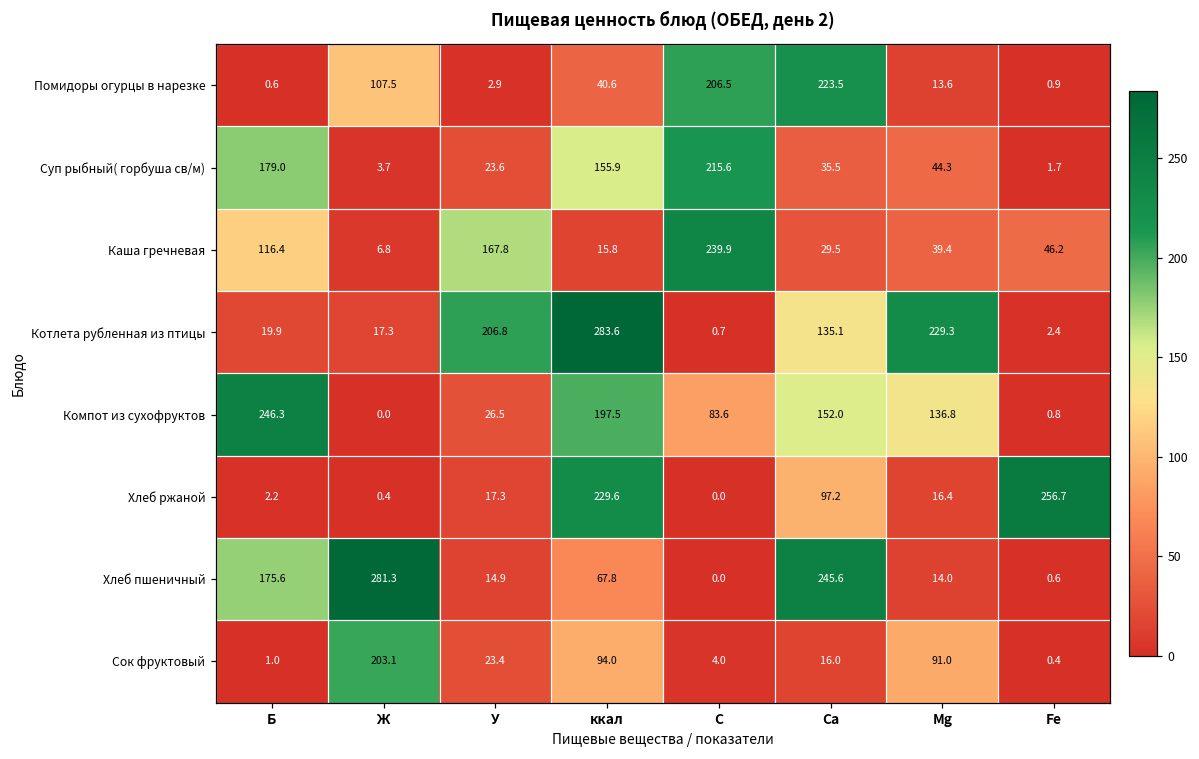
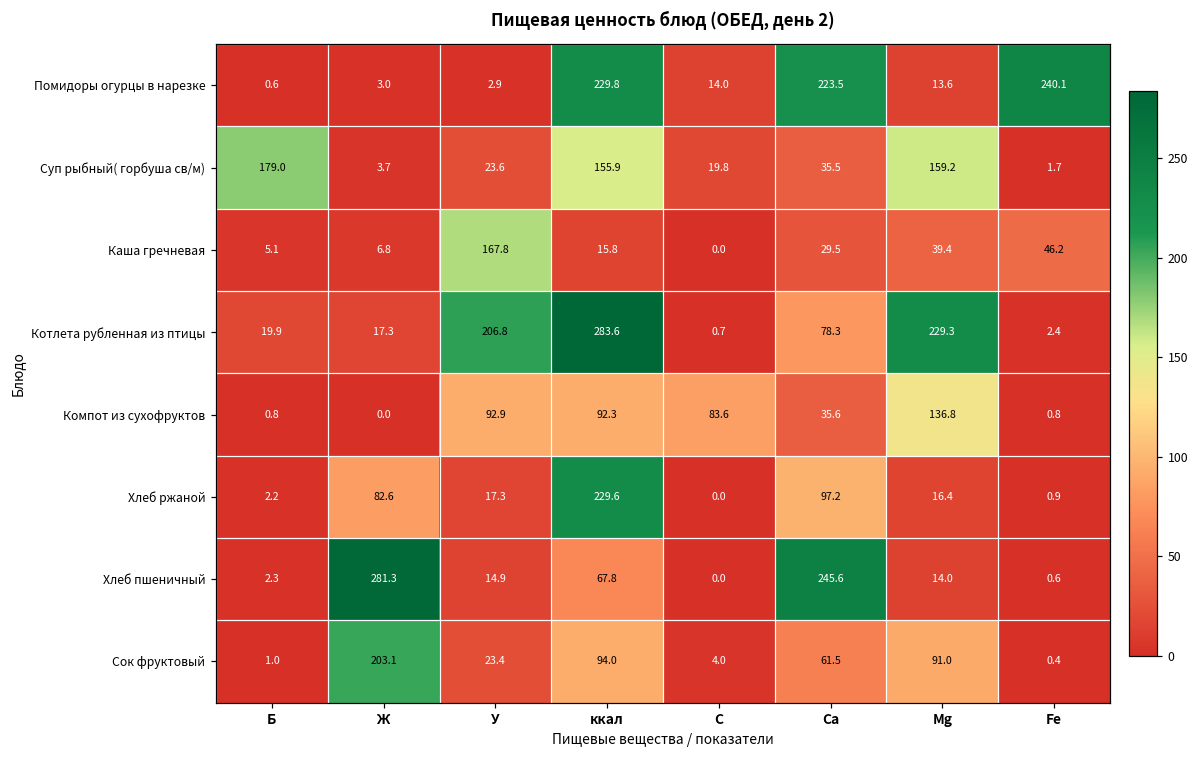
Помидоры огурцы в нарезке, Ж: 107.5 -> 3.0
Помидоры огурцы в нарезке, ккал: 40.6 -> 229.8
Помидоры огурцы в нарезке, С: 206.5 -> 14.0
Помидоры огурцы в нарезке, Fe: 0.9 -> 240.1
Суп рыбный( горбуша св/м), С: 215.6 -> 19.8
Суп рыбный( горбуша св/м), Mg: 44.3 -> 159.2
Каша гречневая, Б: 116.4 -> 5.1
Каша гречневая, С: 239.9 -> 0.0
Котлета рубленная из птицы, Са: 135.1 -> 78.3
Компот из сухофруктов, Б: 246.3 -> 0.8
Компот из сухофруктов, У: 26.5 -> 92.9
Компот из сухофруктов, ккал: 197.5 -> 92.3
Компот из сухофруктов, Са: 152.0 -> 35.6
Хлеб ржаной, Ж: 0.4 -> 82.6
Хлеб ржаной, Fe: 256.7 -> 0.9
Хлеб пшеничный, Б: 175.6 -> 2.3
Сок фруктовый, Са: 16.0 -> 61.5
